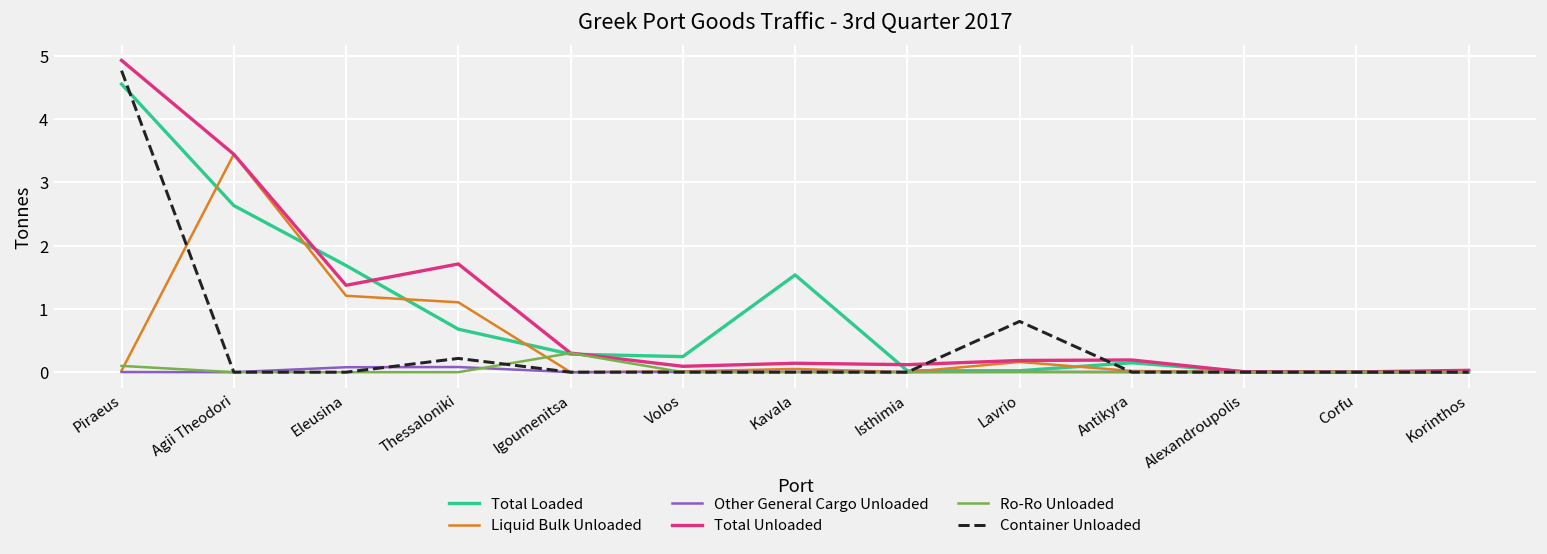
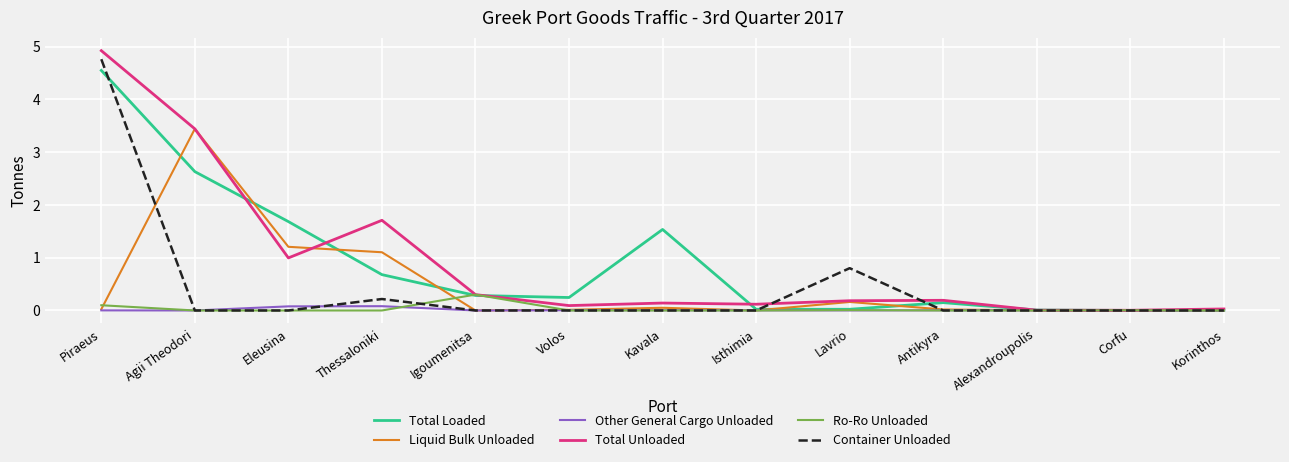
Total Unloaded, Eleusina: 1.4 -> 1.0
